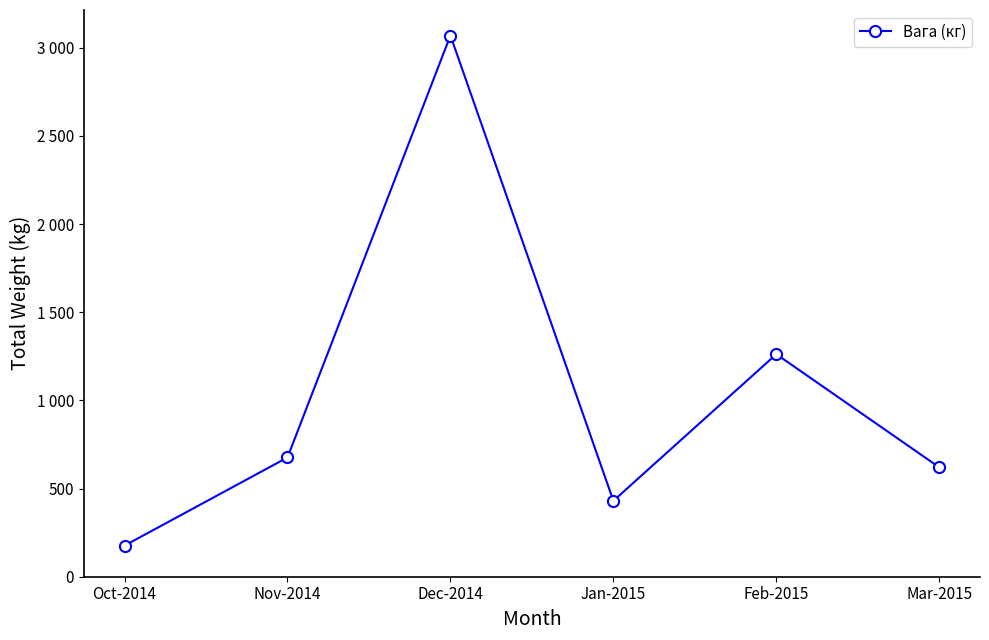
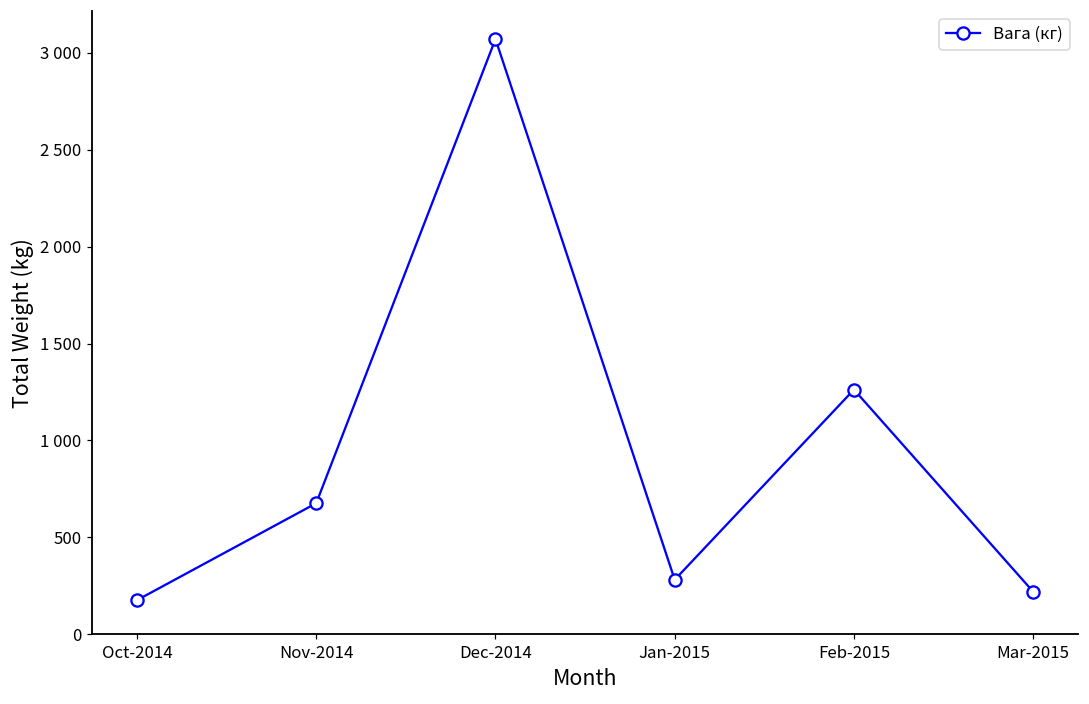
Jan-2015: 430 -> 280
Mar-2015: 620 -> 220
